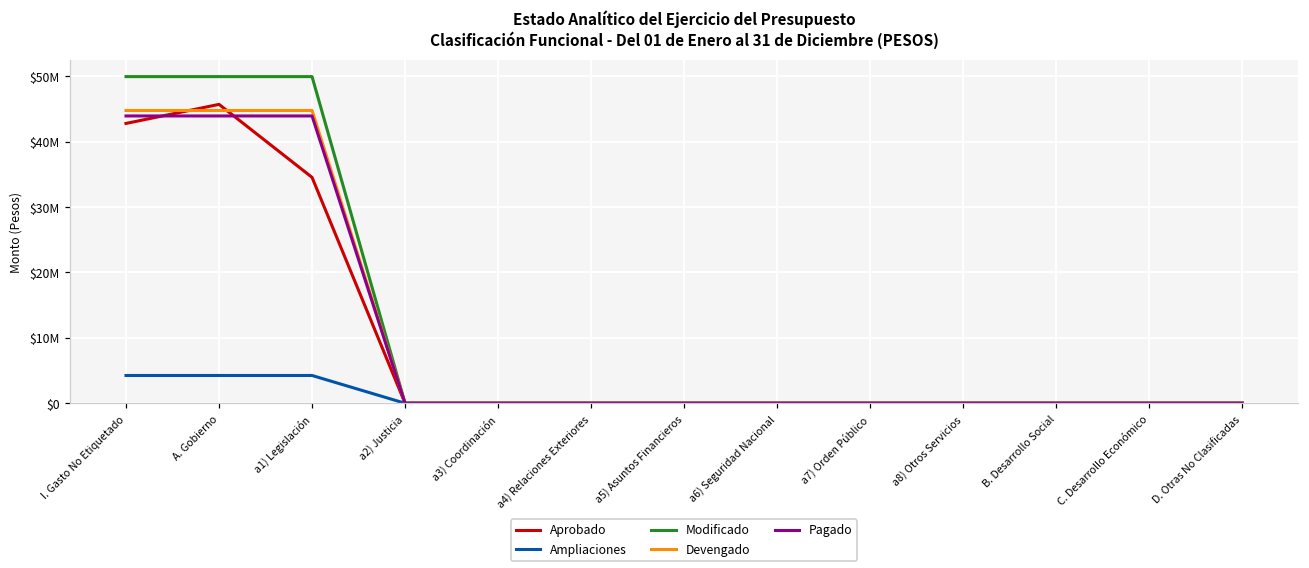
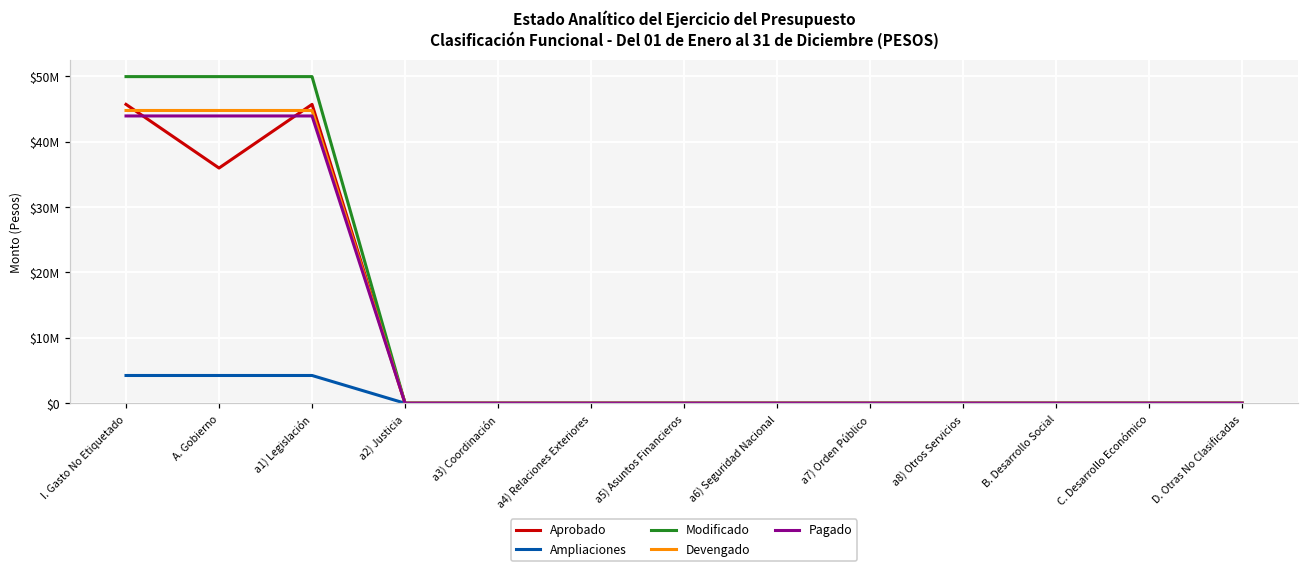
Aprobado, I. Gasto No Etiquetado: $43000000 -> $46000000
Aprobado, A. Gobierno: $46000000 -> $36000000
Aprobado, a1) Legislación: $35000000 -> $46000000
